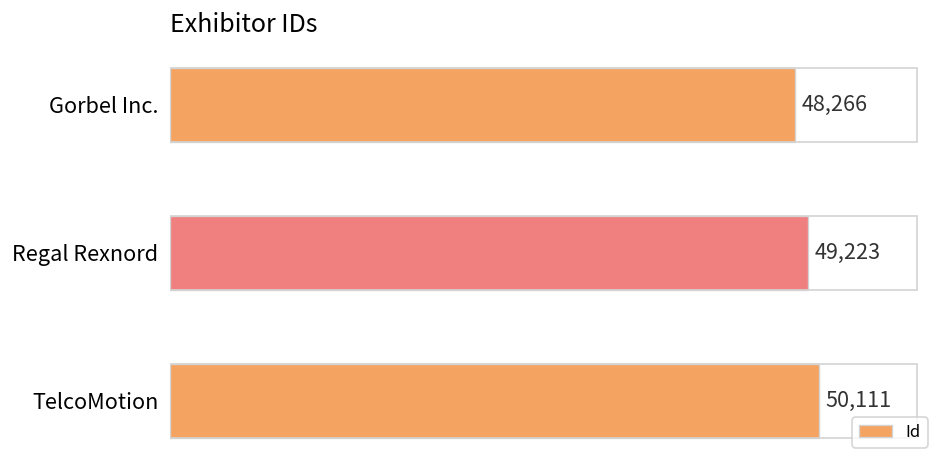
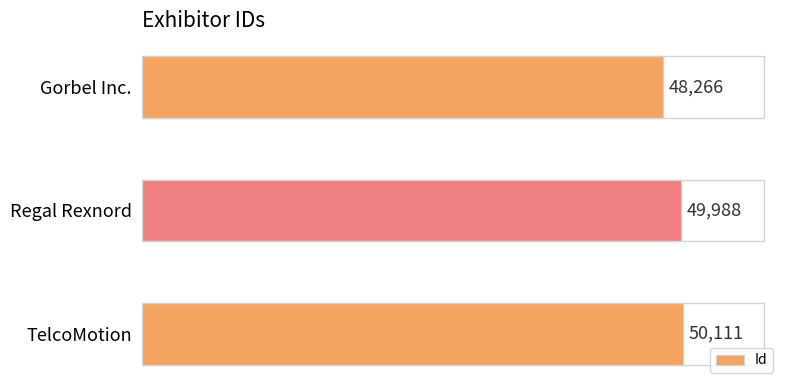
Regal Rexnord: 49,223 -> 49,988
